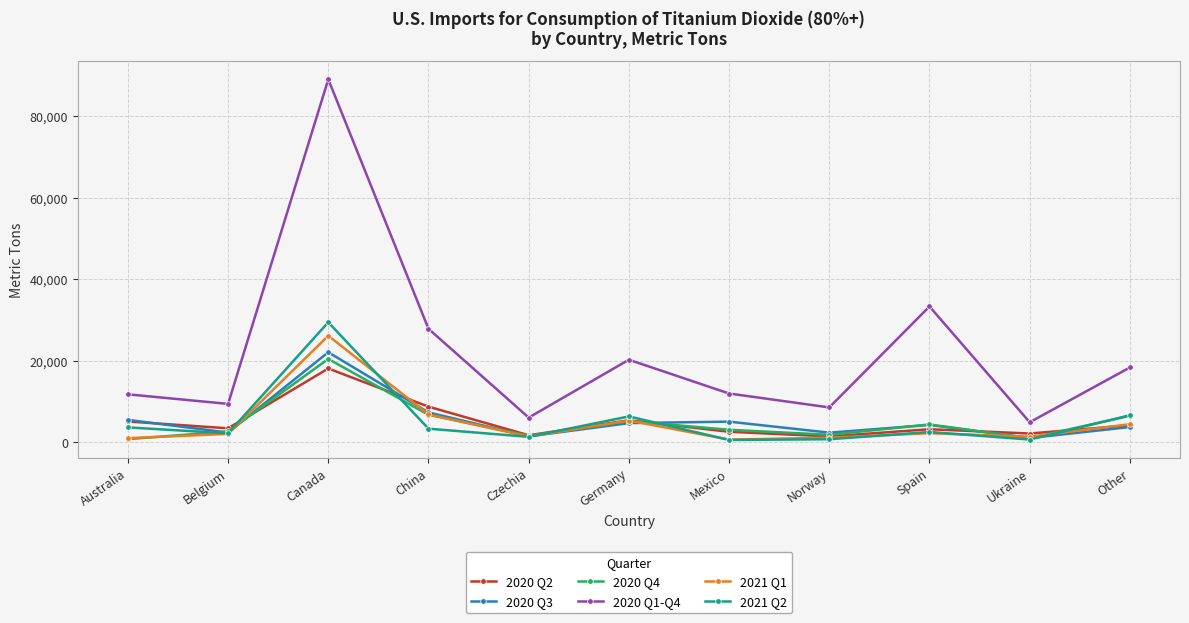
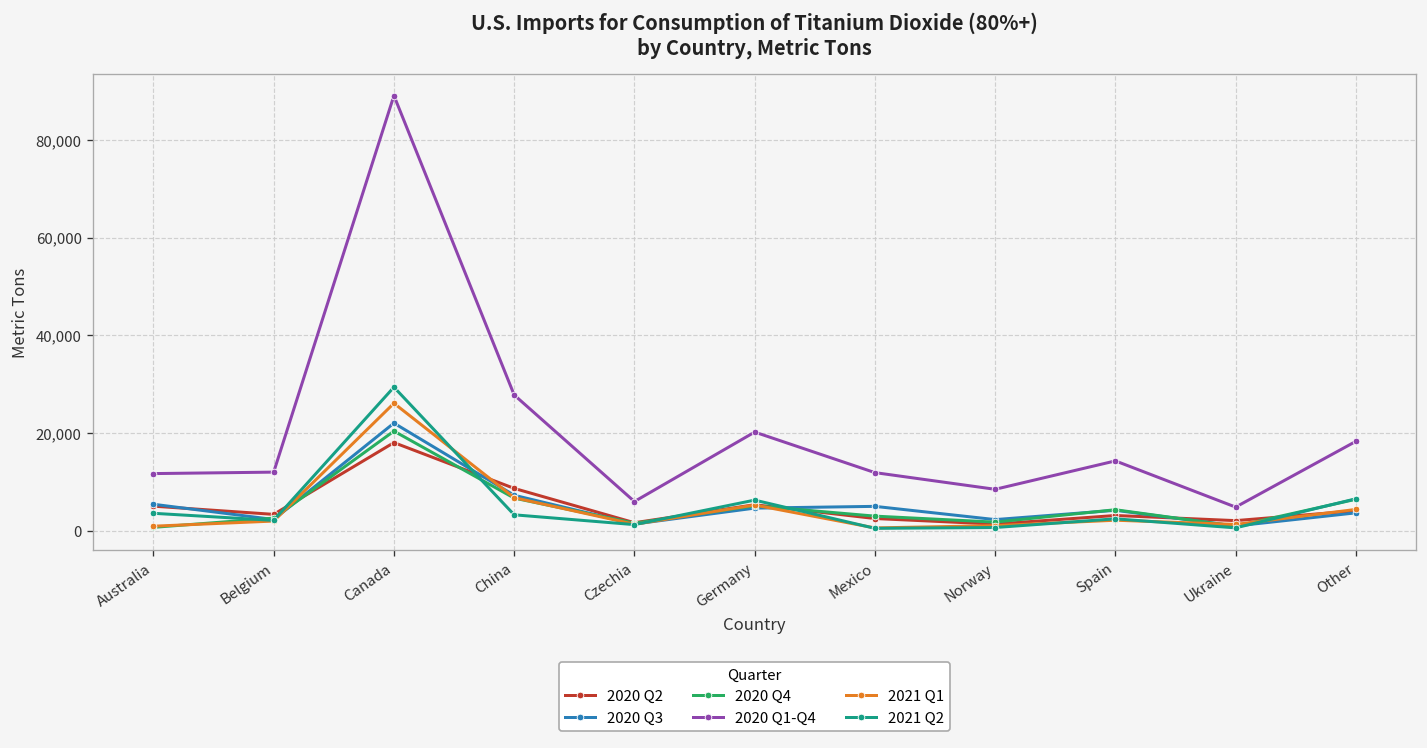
2020 Q1-Q4, Belgium: 9,000 -> 12,000
2020 Q1-Q4, Spain: 33,000 -> 14,000
